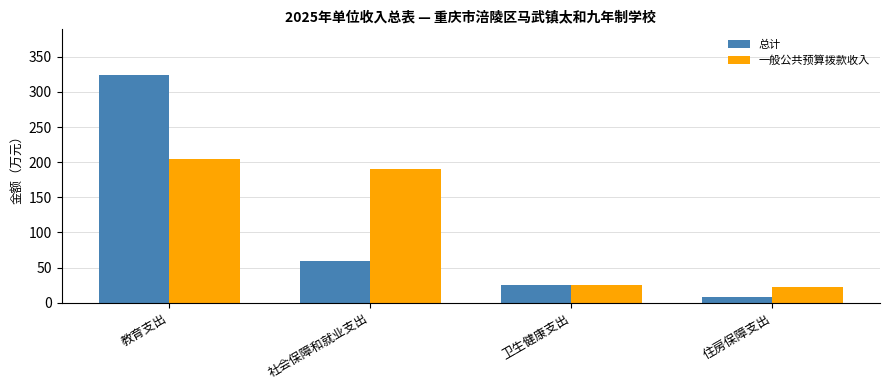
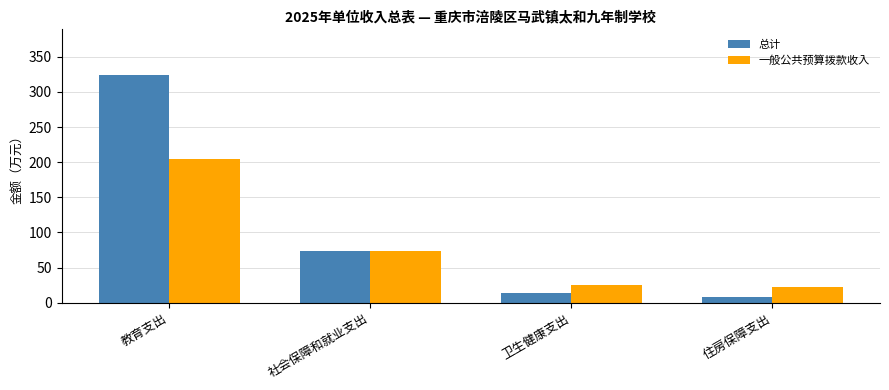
总计, 社会保障和就业支出: 60 -> 70
一般公共预算拨款收入, 社会保障和就业支出: 190 -> 70
总计, 卫生健康支出: 30 -> 10
